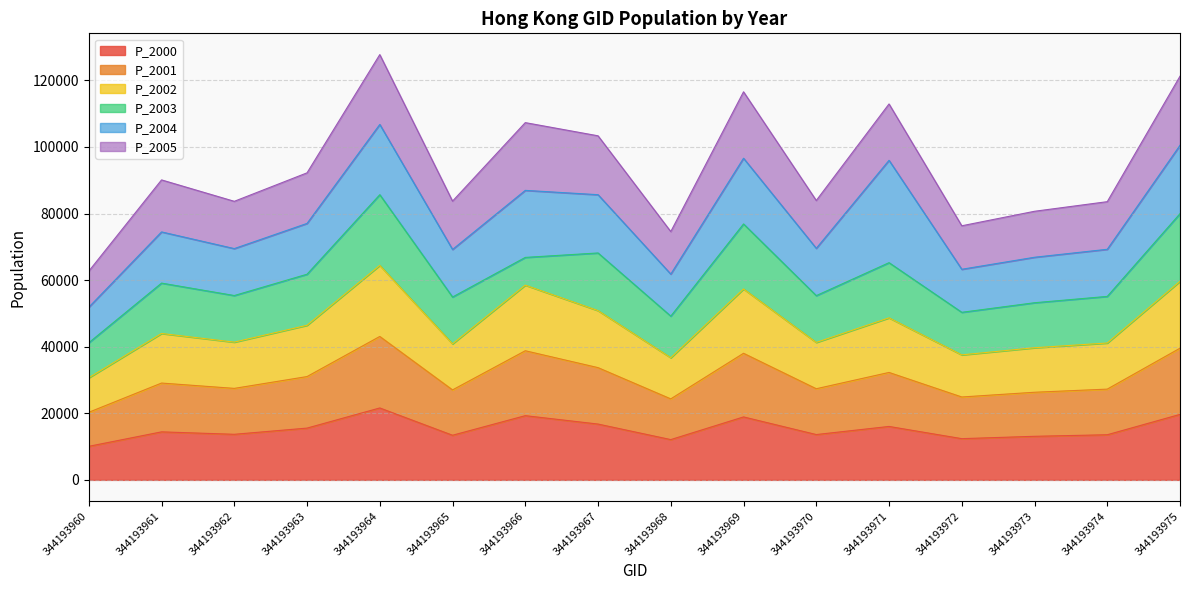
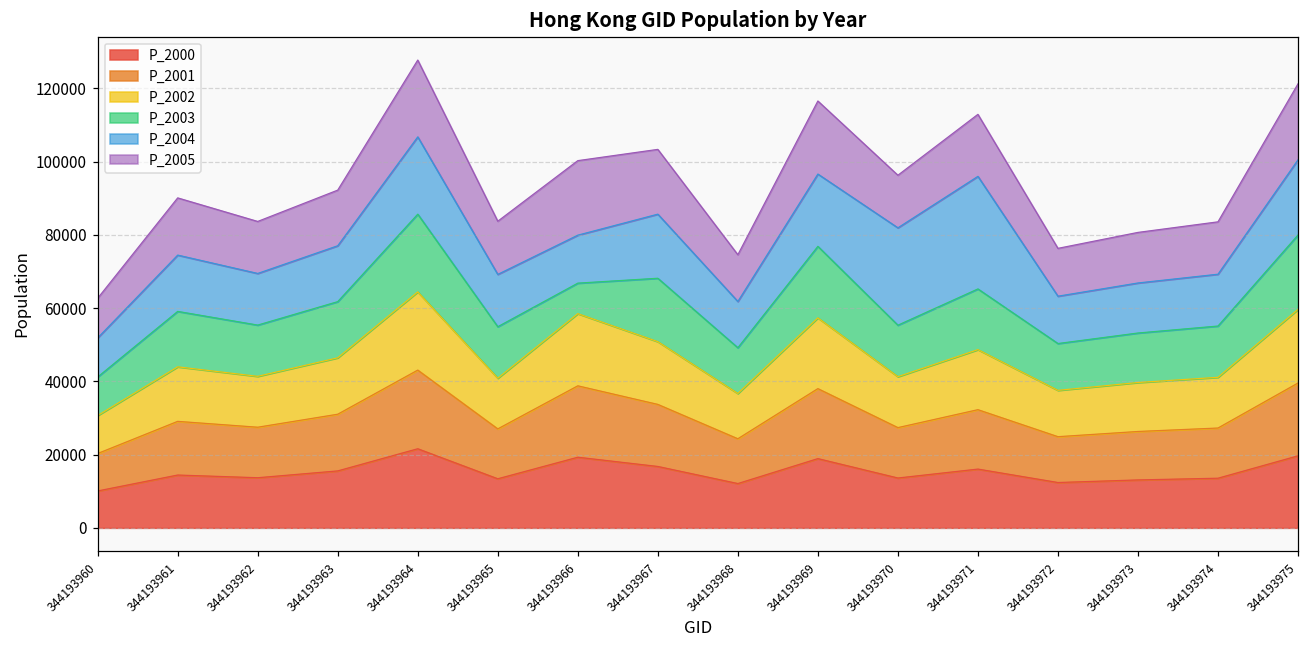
P_2004, 344193966: 20000 -> 13000
P_2004, 344193970: 14000 -> 27000
